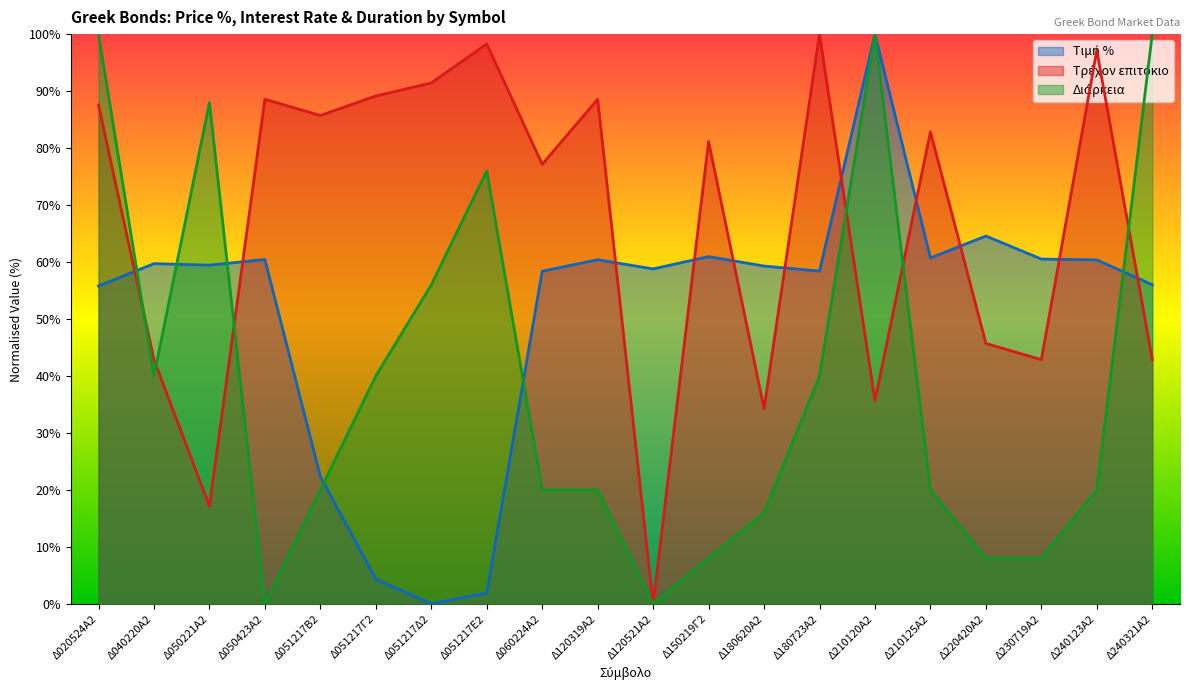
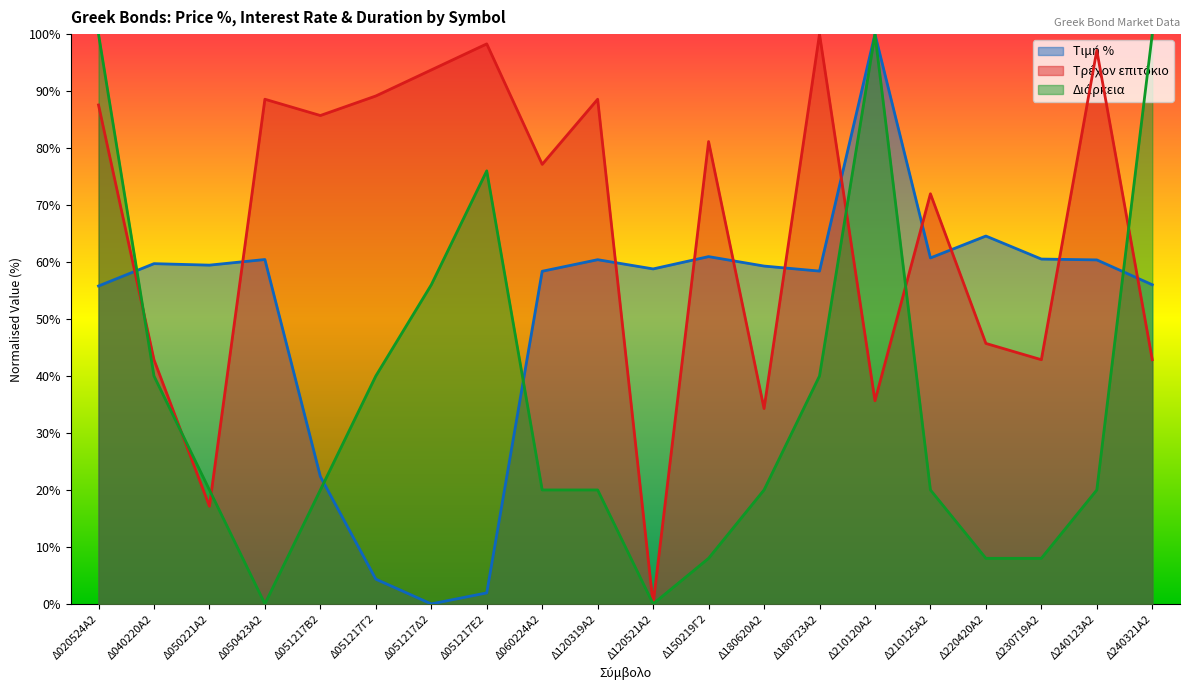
Διάρκεια, Δ050221Α2: 88% -> 20%
Τρέχον επιτόκιο, Δ051217Δ2: 91% -> 94%
Διάρκεια, Δ180620Α2: 16% -> 20%
Τρέχον επιτόκιο, Δ210125Α2: 83% -> 72%
